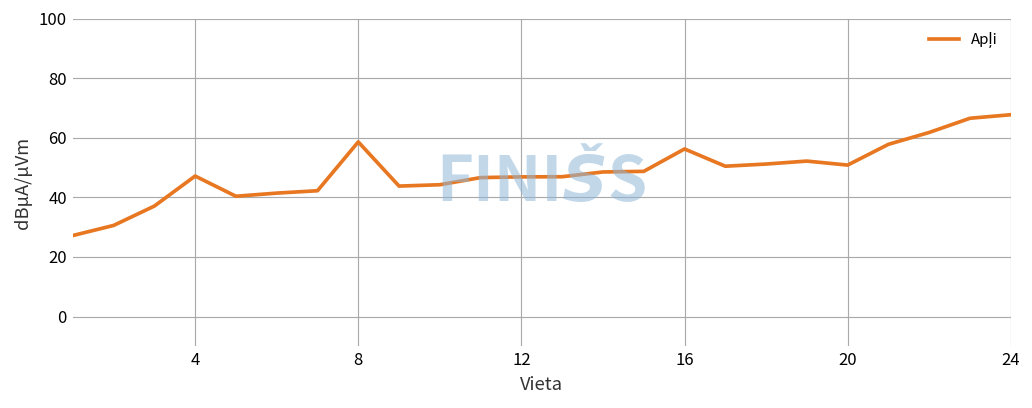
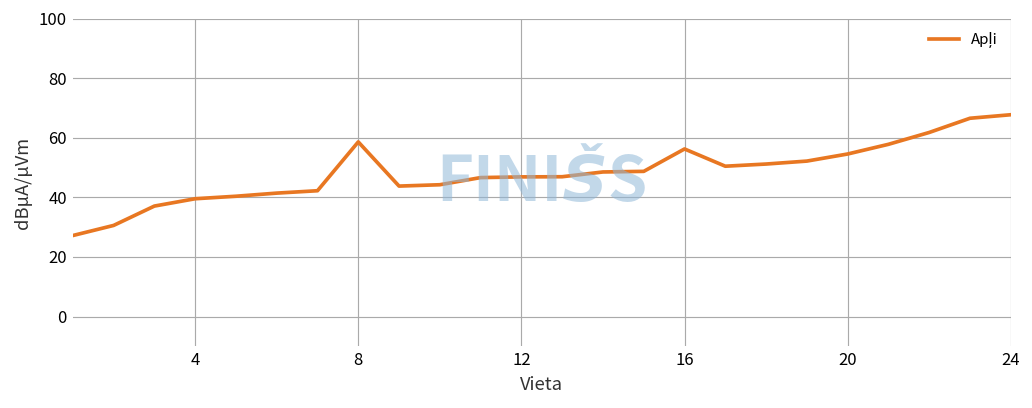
4: 47 -> 40
20: 51 -> 55
